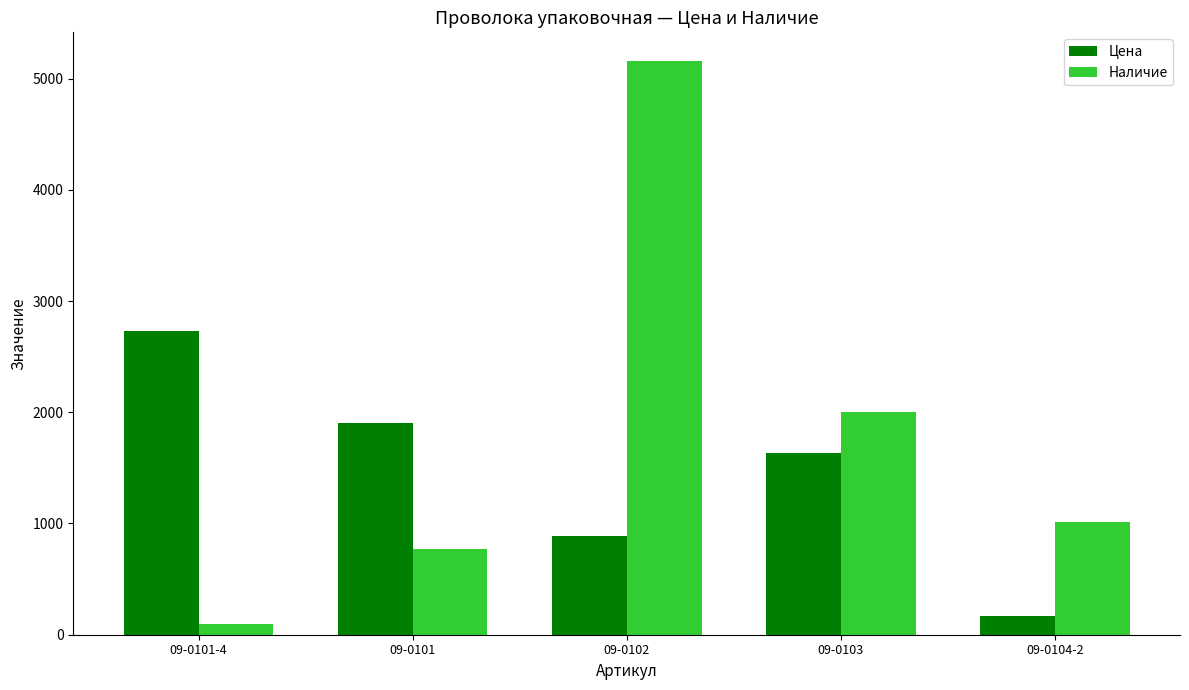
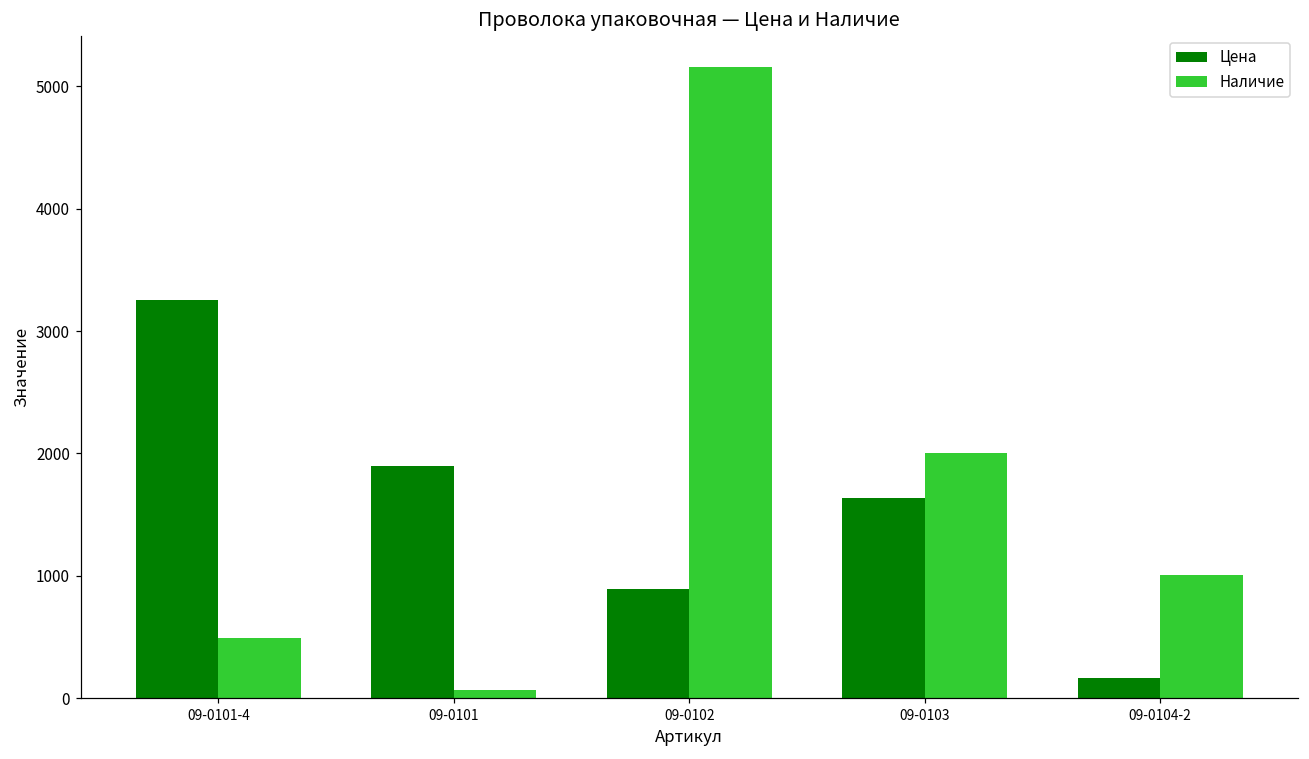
Цена, 09-0101-4: 2730 -> 3260
Наличие, 09-0101-4: 100 -> 490
Наличие, 09-0101: 770 -> 60
